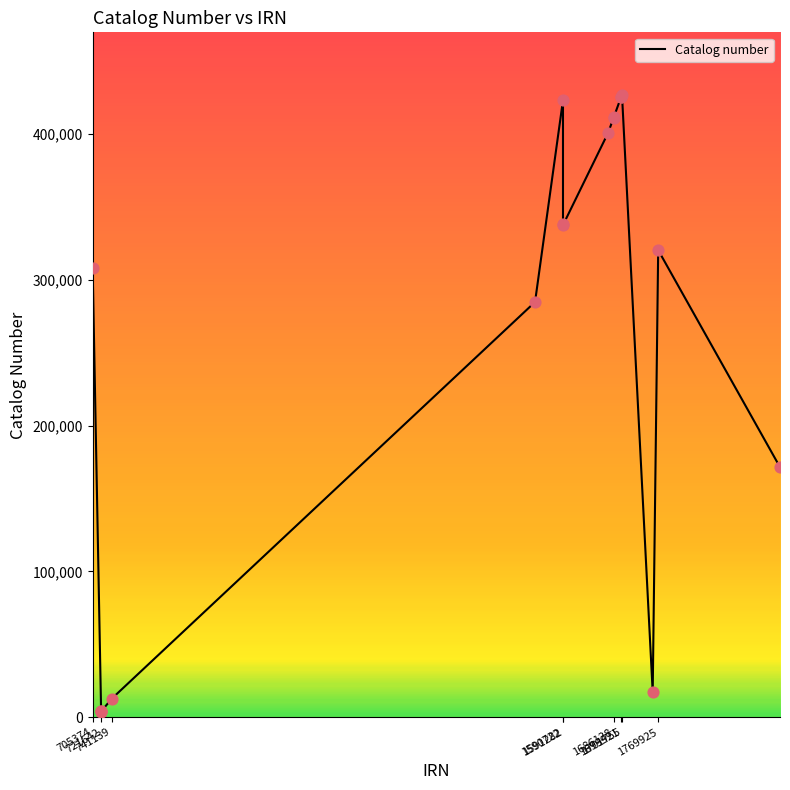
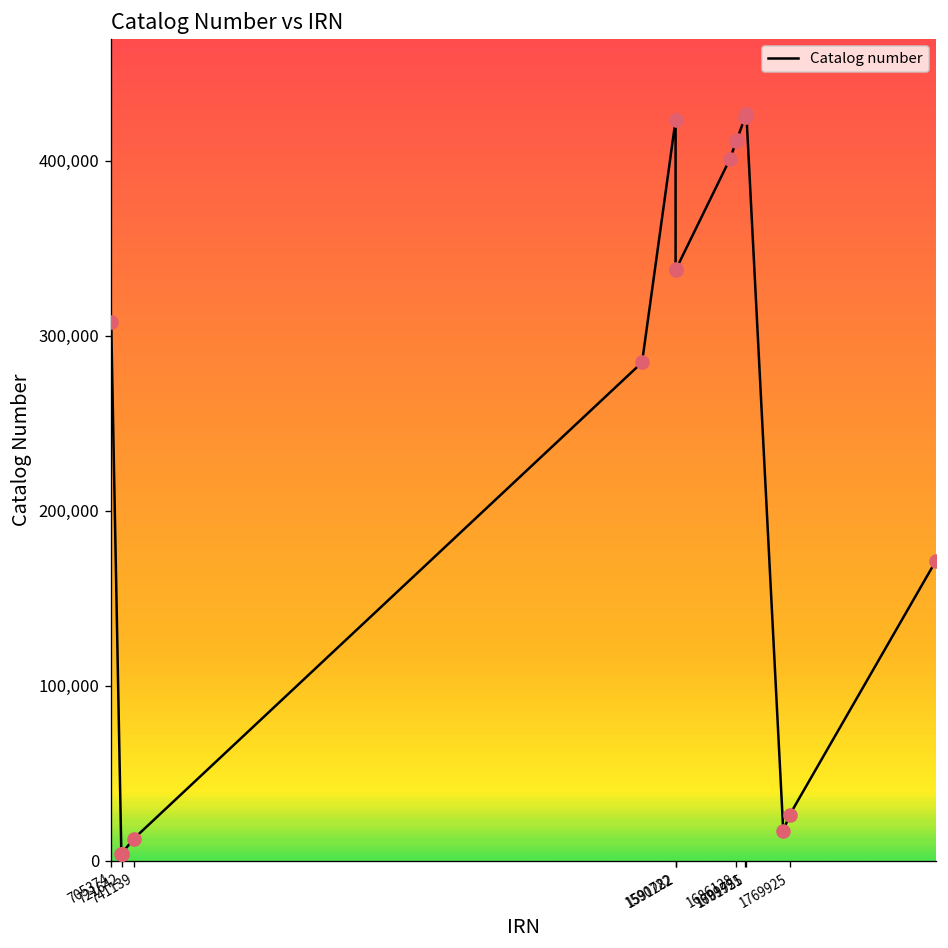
1769925: 320,000 -> 26,000
